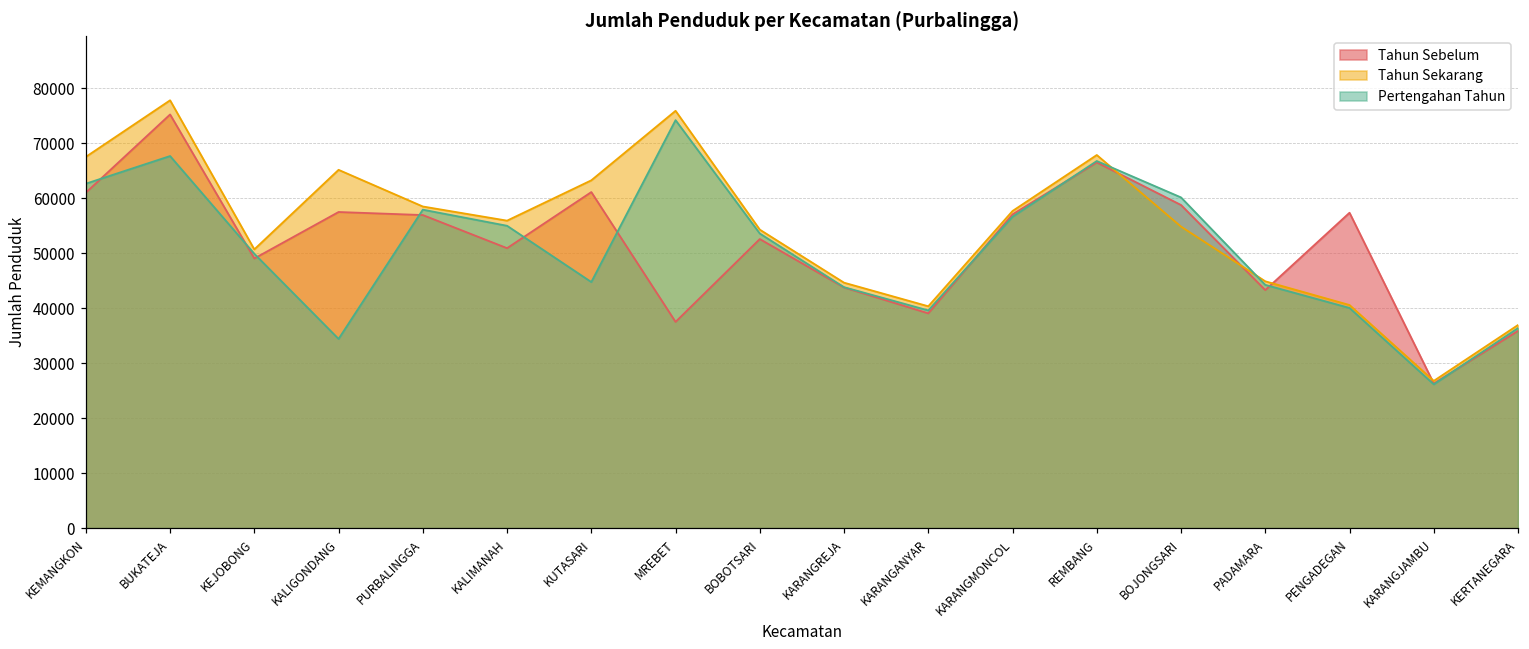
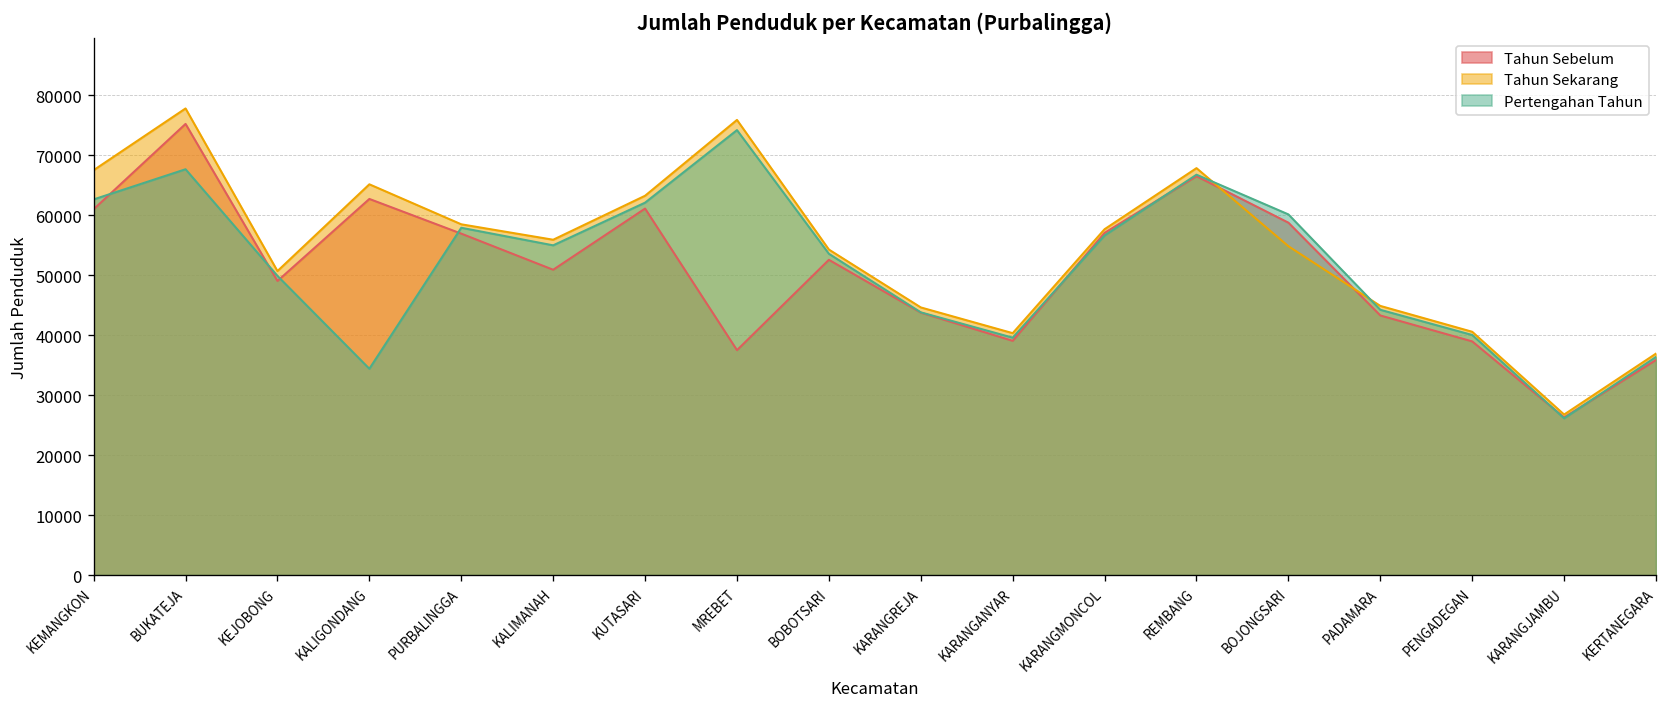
Tahun Sebelum, KALIGONDANG: 57000 -> 63000
Pertengahan Tahun, KUTASARI: 45000 -> 62000
Tahun Sebelum, PENGADEGAN: 57000 -> 39000
